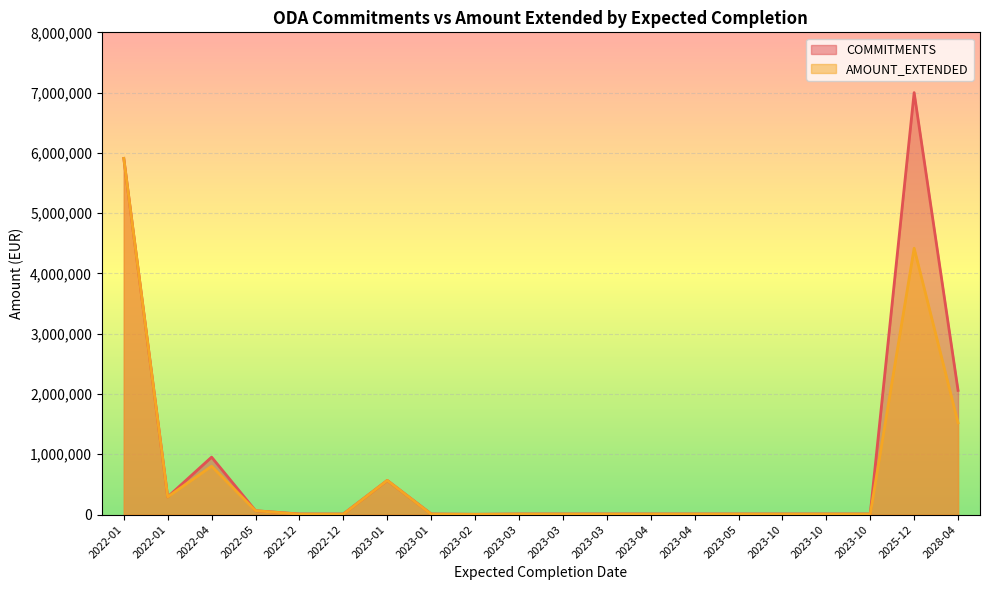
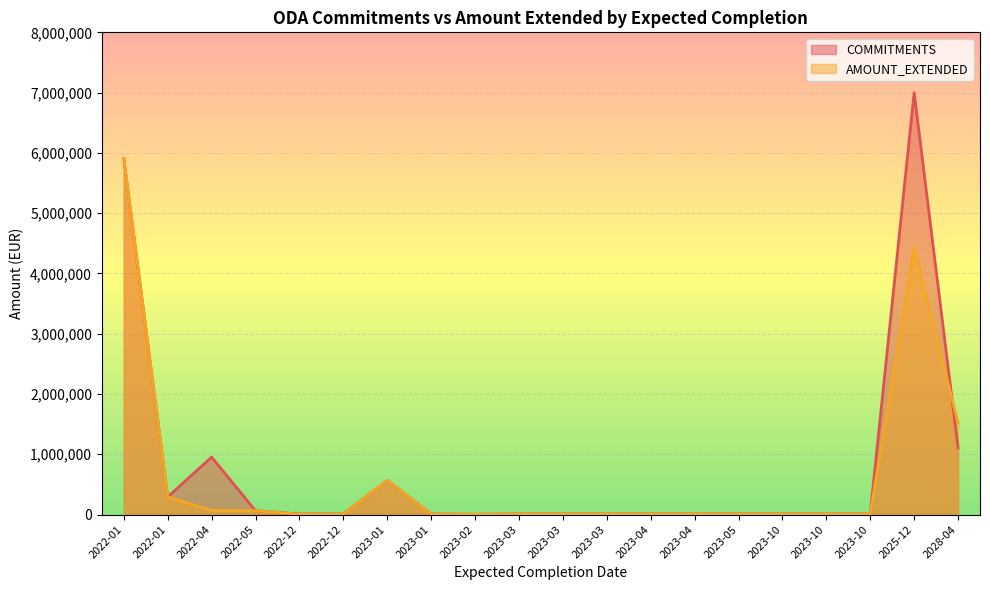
AMOUNT_EXTENDED, 2022-04: 800,000 -> 100,000
COMMITMENTS, 2028-04: 2,100,000 -> 1,100,000
